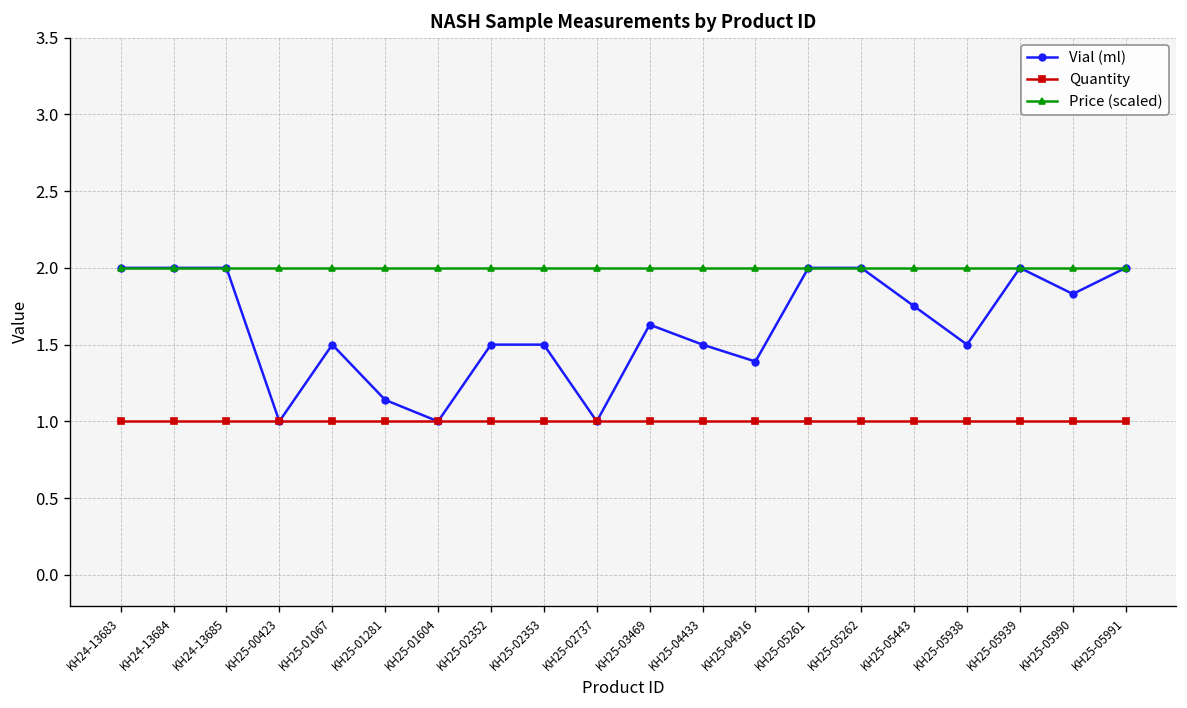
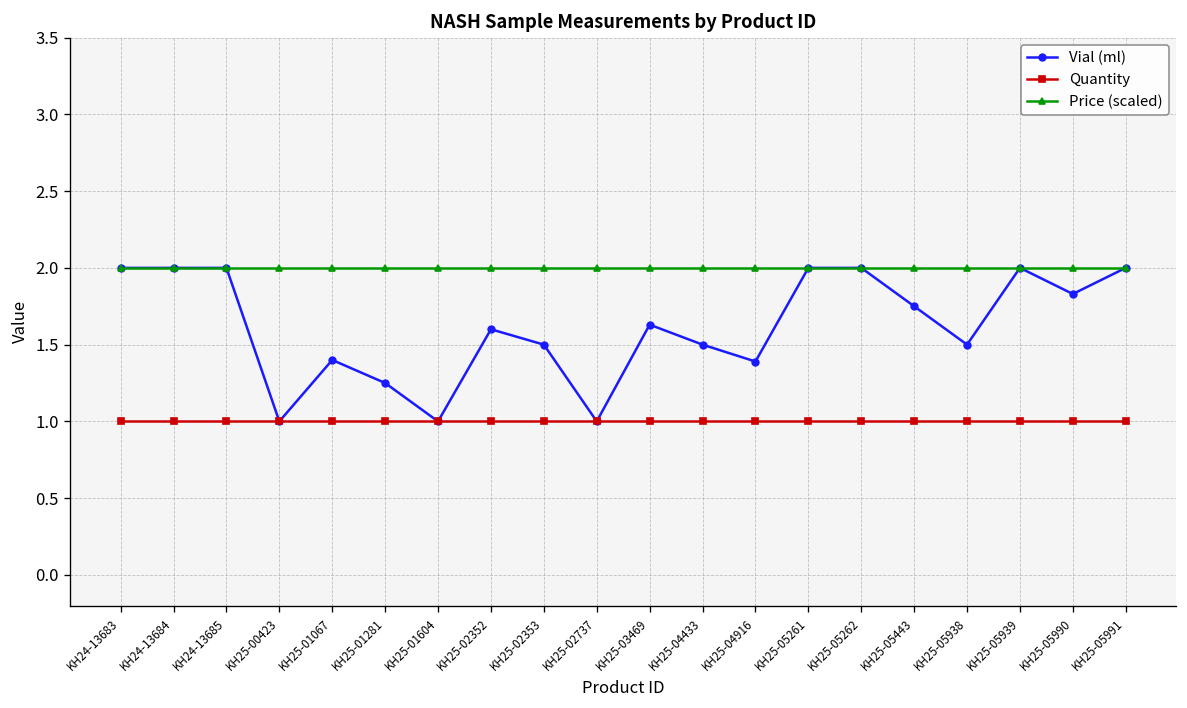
Vial (ml), KH25-01067: 1.5 -> 1.4
Vial (ml), KH25-01281: 1.14 -> 1.25
Vial (ml), KH25-02352: 1.5 -> 1.6
